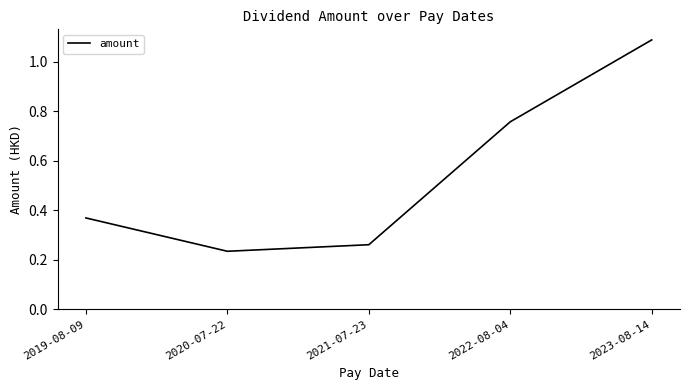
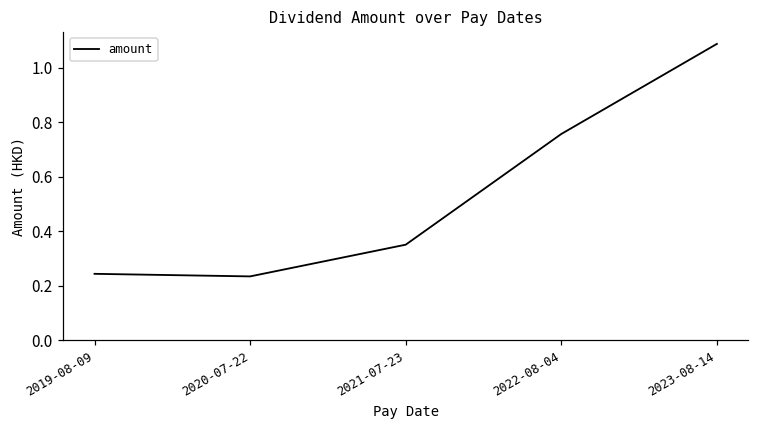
2019-08-09: 0.37 -> 0.24
2021-07-23: 0.26 -> 0.35
